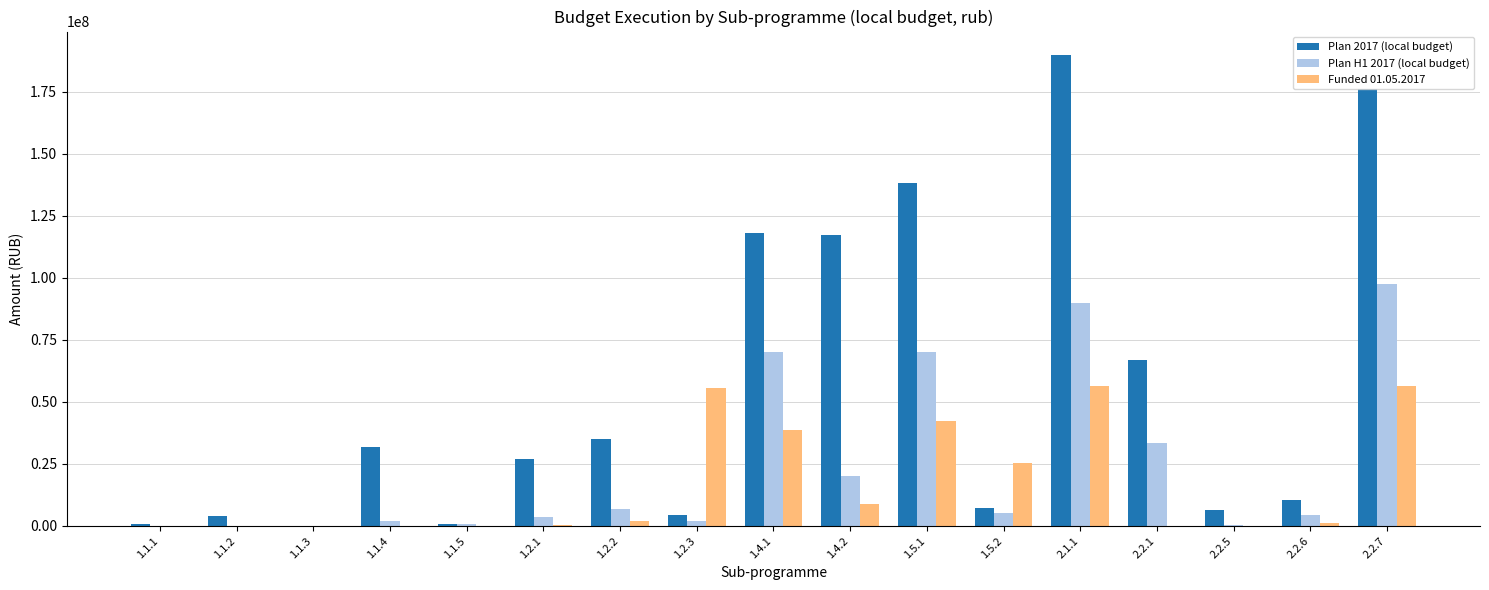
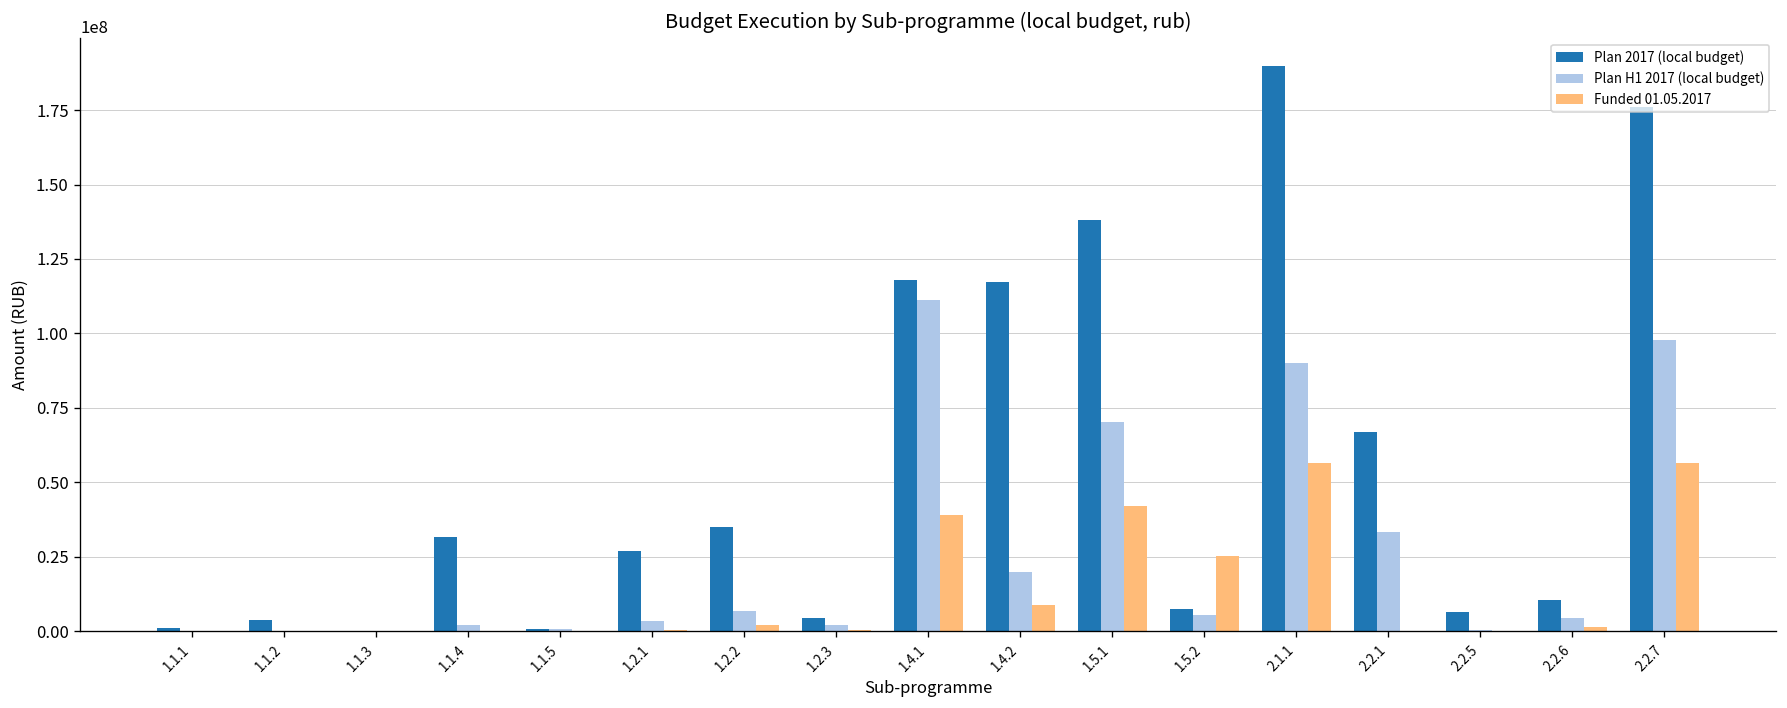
Funded 01.05.2017, 1.2.3: 56000000 -> 0
Plan H1 2017 (local budget), 1.4.1: 70000000 -> 111000000
